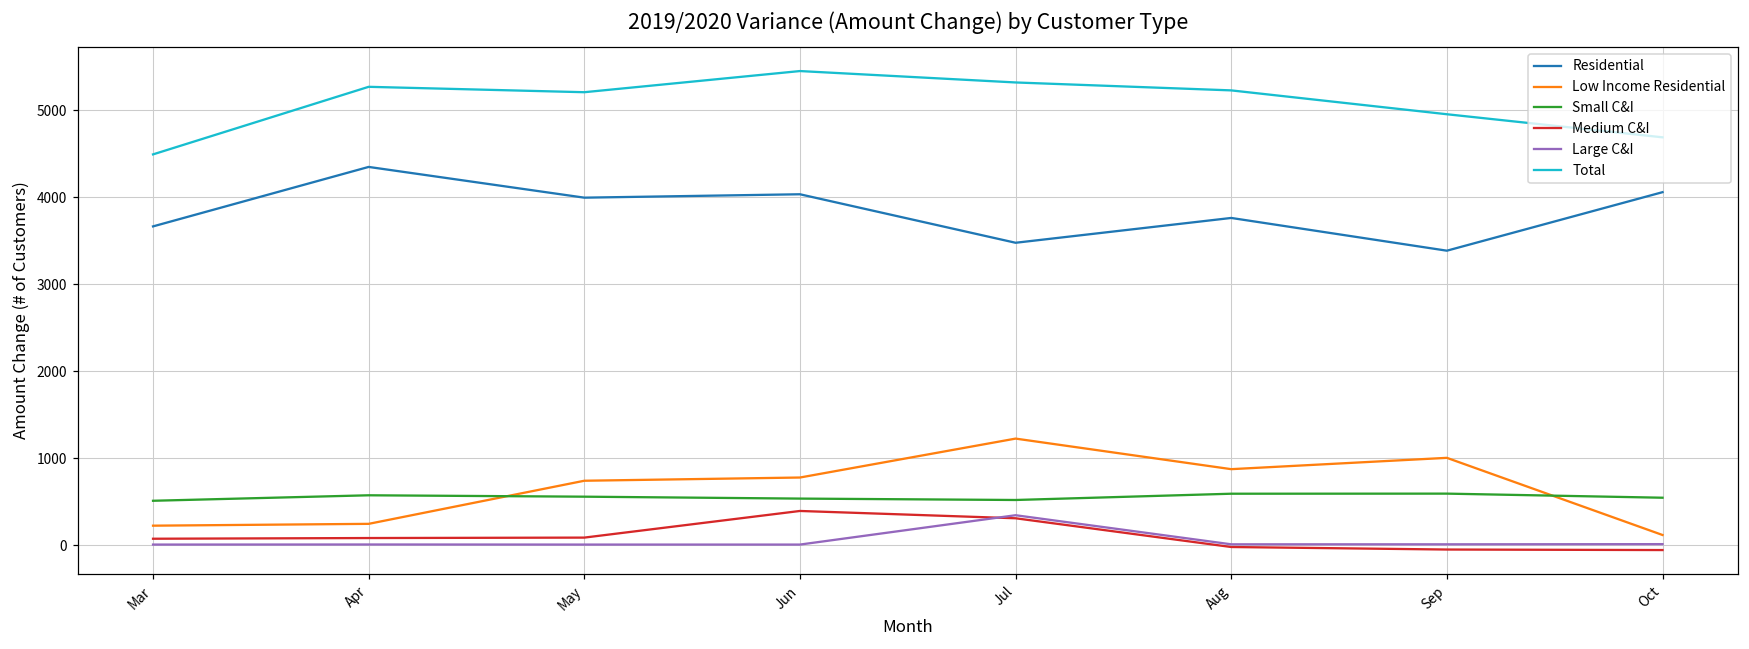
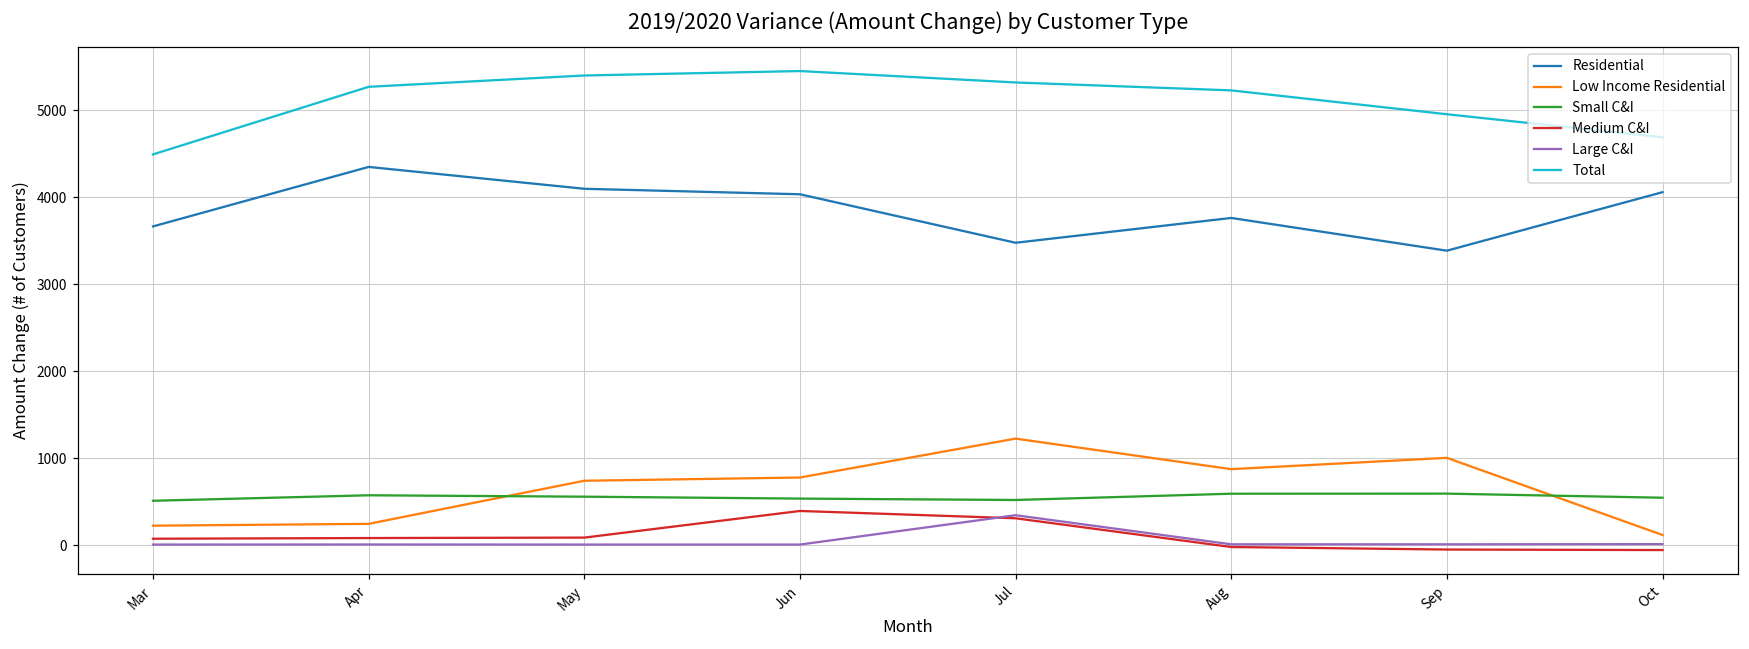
Residential, May: 4000 -> 4100
Total, May: 5200 -> 5400
